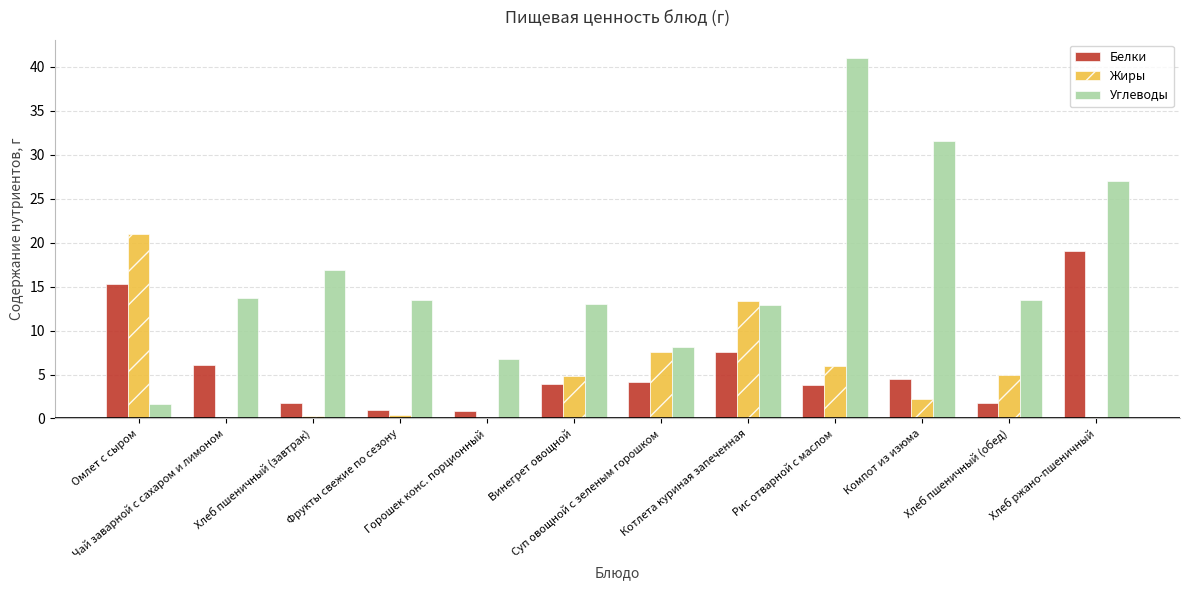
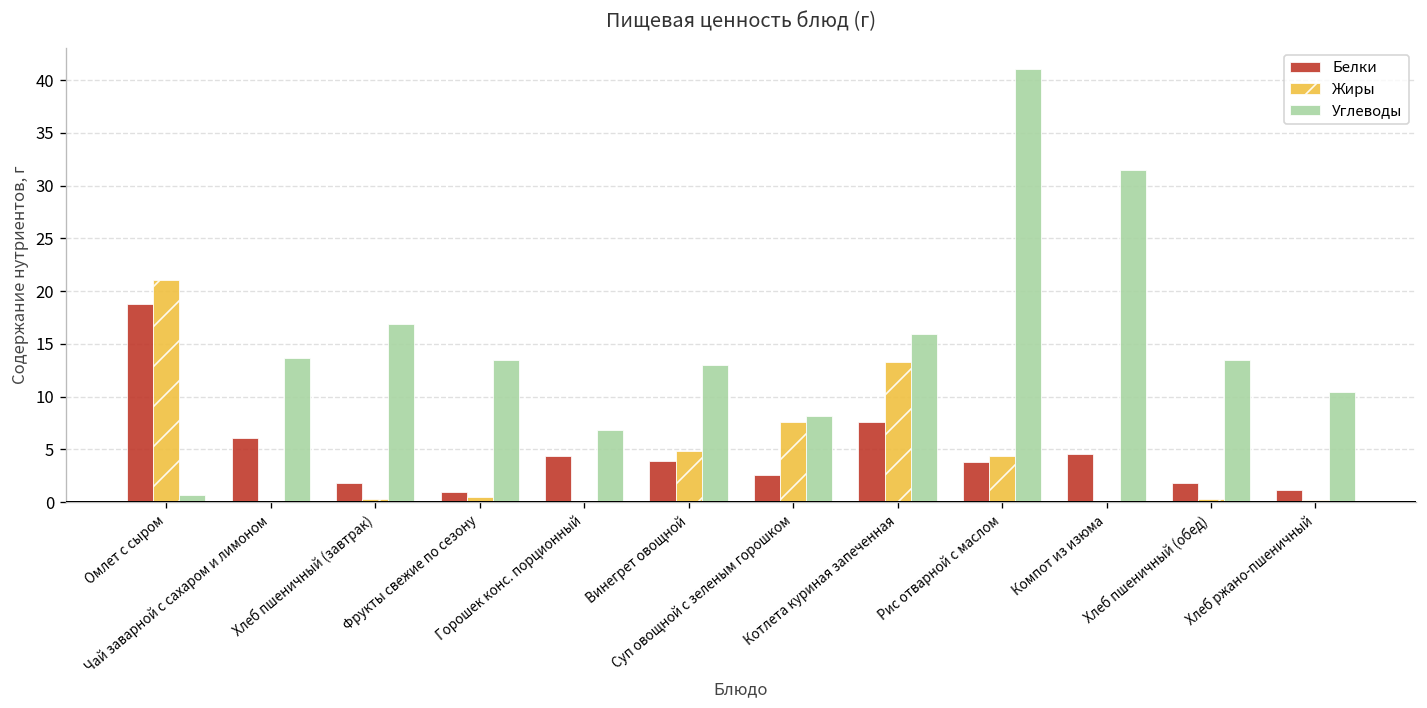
Белки, Омлет с сыром: 15 -> 19
Углеводы, Омлет с сыром: 2 -> 1
Белки, Горошек конс. порционный: 1 -> 4
Белки, Суп овощной с зеленым горошком: 4 -> 3
Углеводы, Котлета куриная запеченная: 13 -> 16
Жиры, Рис отварной с маслом: 6 -> 4
Жиры, Компот из изюма: 2 -> 0
Жиры, Хлеб пшеничный (обед): 5 -> 0
Белки, Хлеб ржано-пшеничный: 19 -> 1
Углеводы, Хлеб ржано-пшеничный: 27 -> 10
